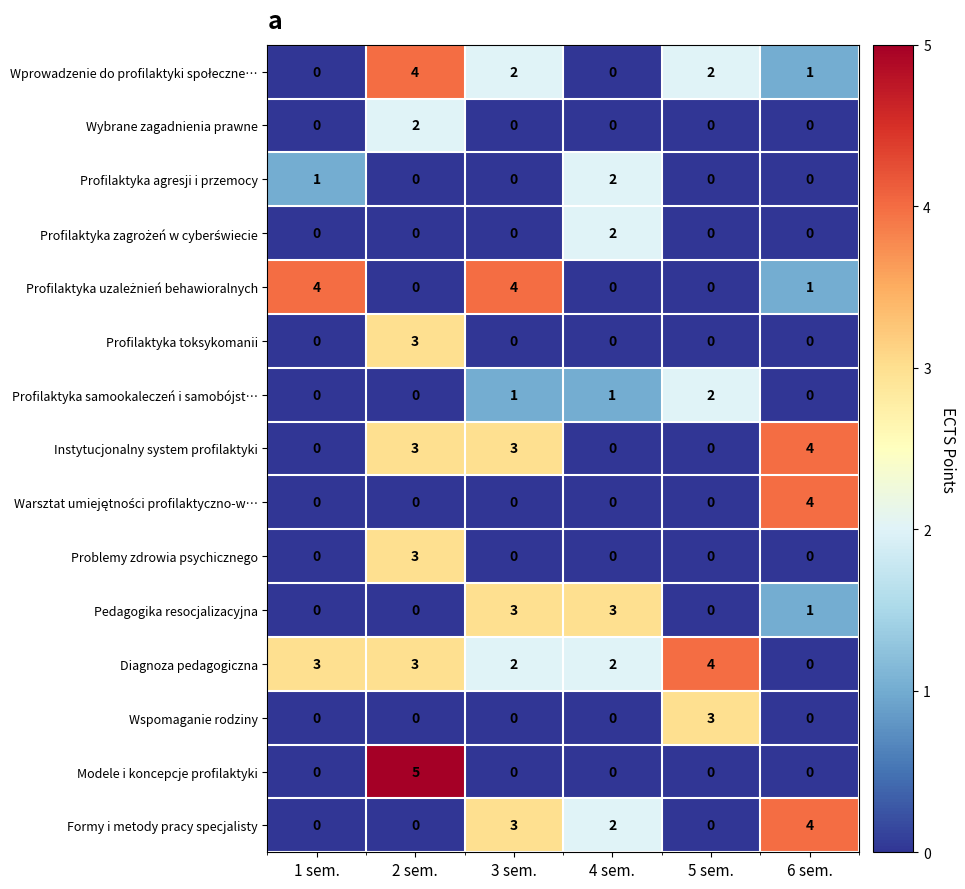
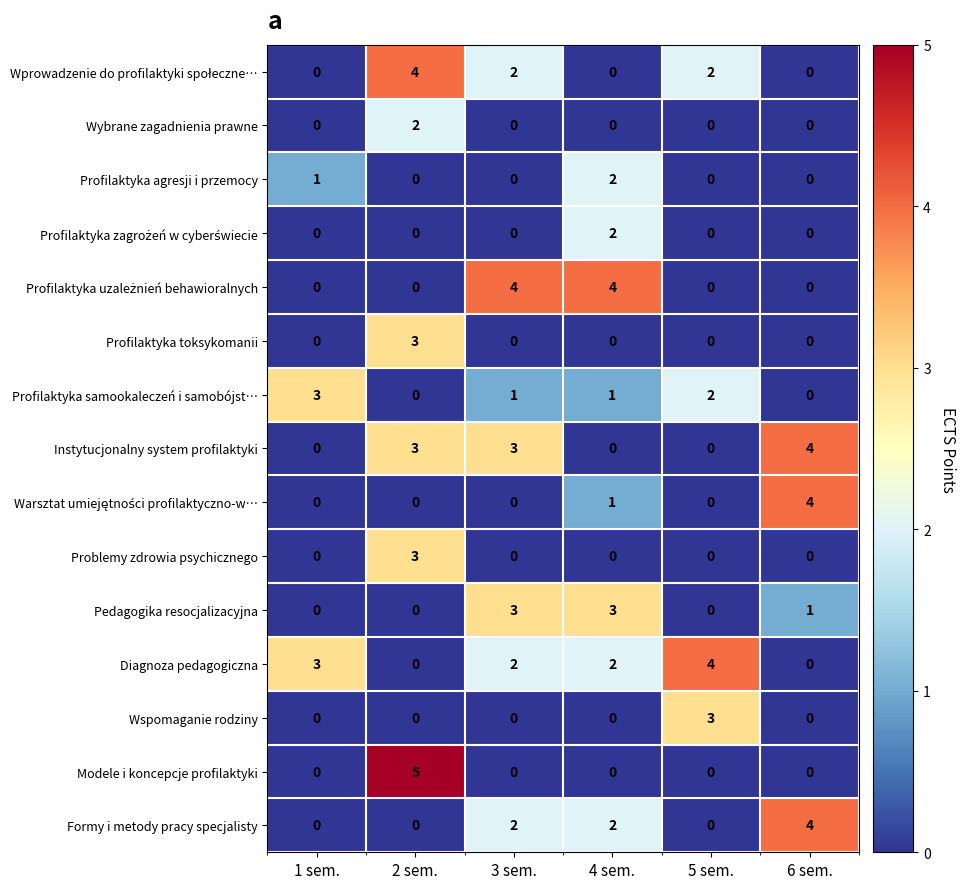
Wprowadzenie do profilaktyki społeczne…, 6 sem.: 1 -> 0
Profilaktyka uzależnień behawioralnych, 1 sem.: 4 -> 0
Profilaktyka uzależnień behawioralnych, 4 sem.: 0 -> 4
Profilaktyka uzależnień behawioralnych, 6 sem.: 1 -> 0
Profilaktyka samookaleczeń i samobójst…, 1 sem.: 0 -> 3
Warsztat umiejętności profilaktyczno-w…, 4 sem.: 0 -> 1
Diagnoza pedagogiczna, 2 sem.: 3 -> 0
Formy i metody pracy specjalisty, 3 sem.: 3 -> 2
